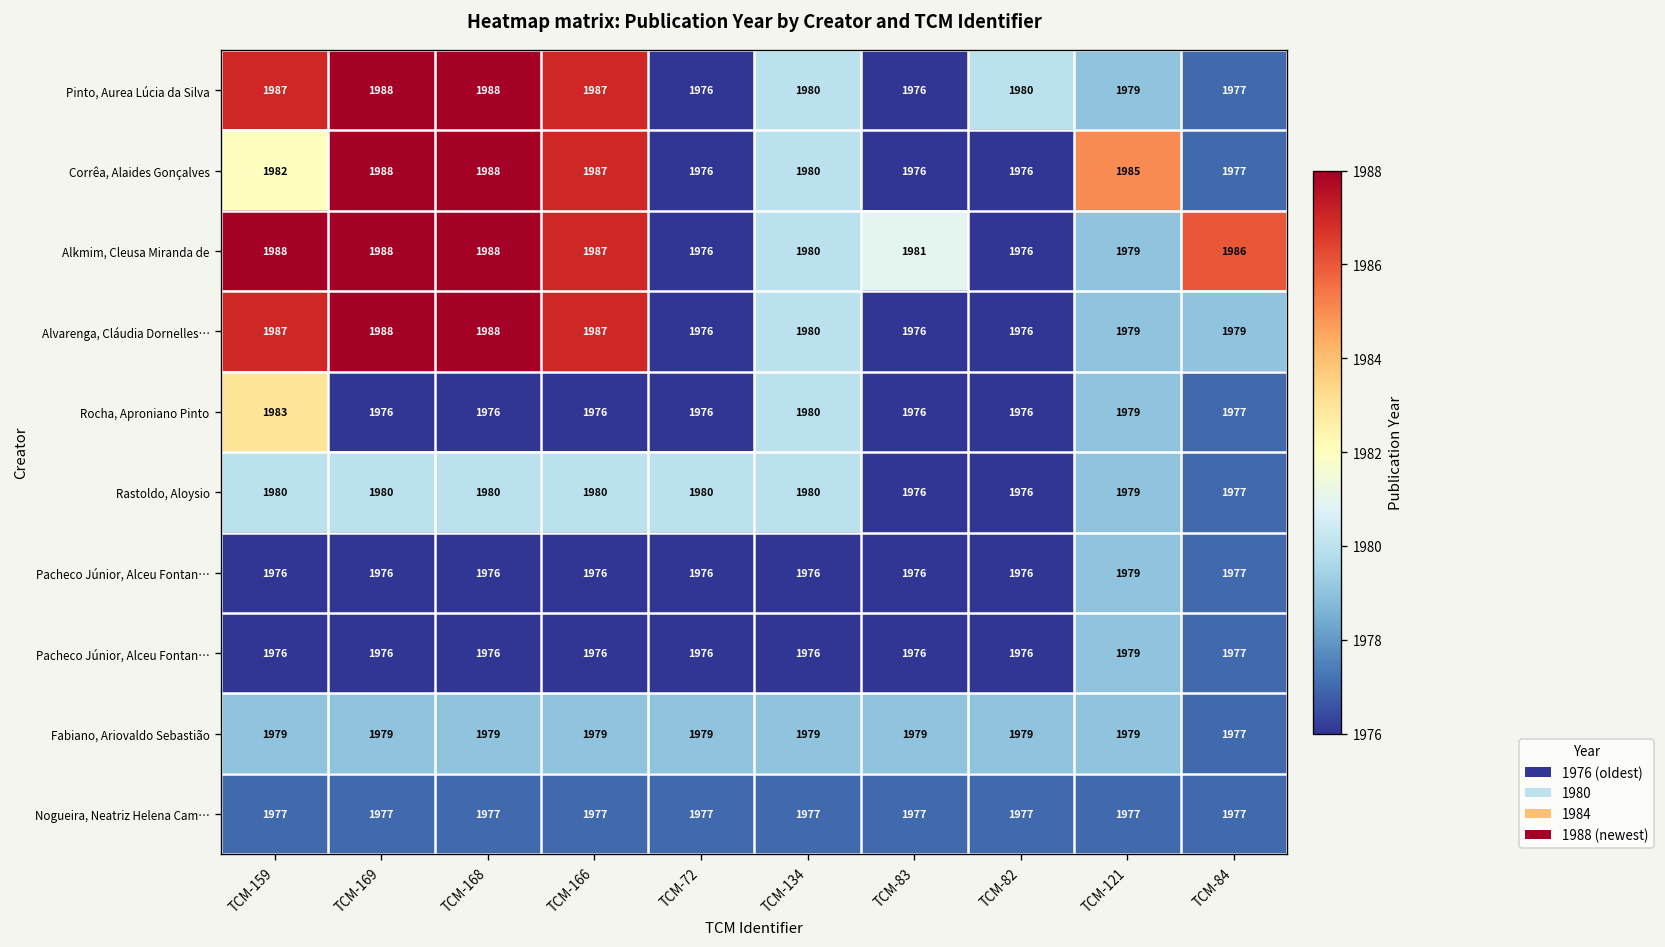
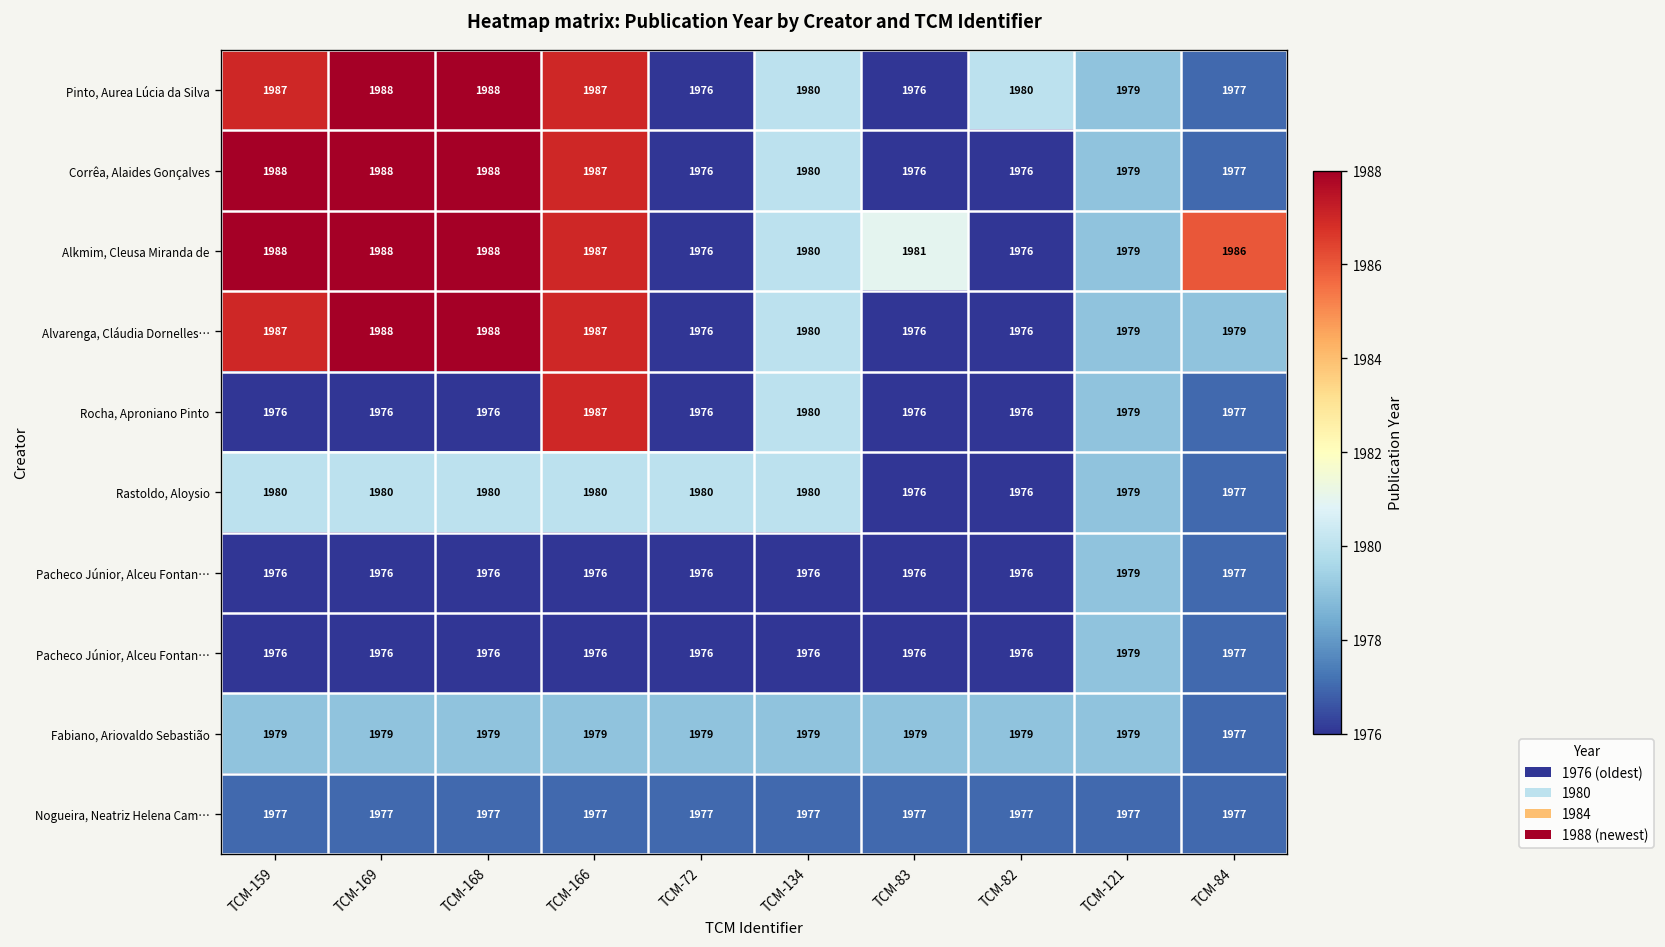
Corrêa, Alaides Gonçalves, TCM-159: 1982 -> 1988
Corrêa, Alaides Gonçalves, TCM-121: 1985 -> 1979
Rocha, Aproniano Pinto, TCM-159: 1983 -> 1976
Rocha, Aproniano Pinto, TCM-166: 1976 -> 1987
